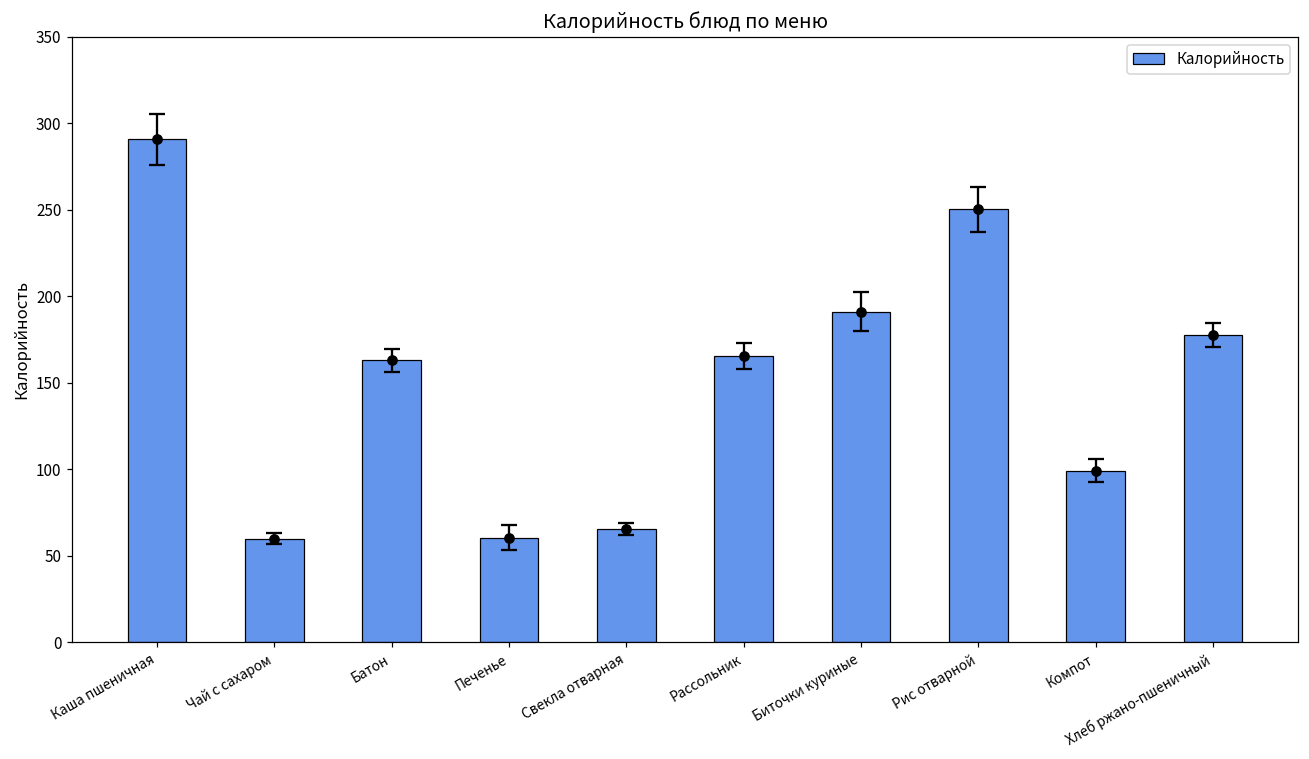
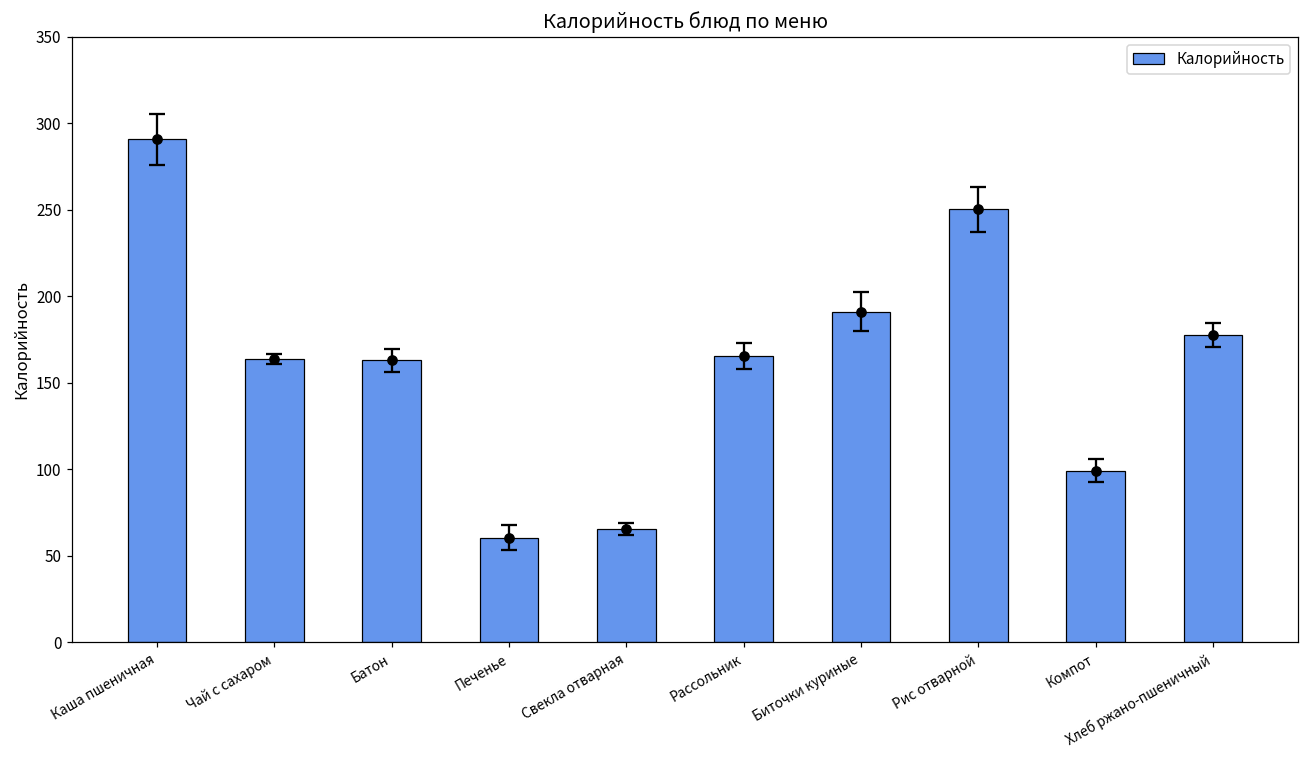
Калорийность, Чай с сахаром: 60 -> 164
